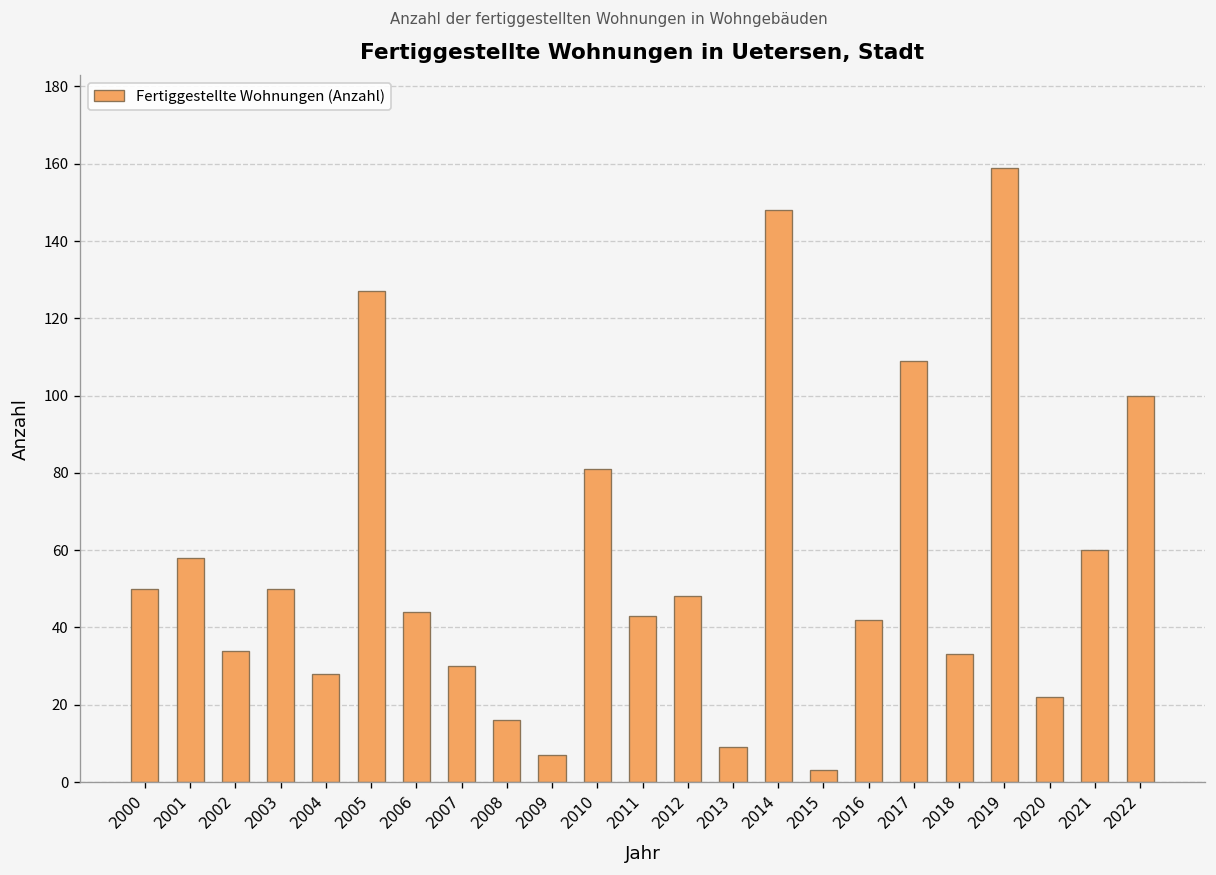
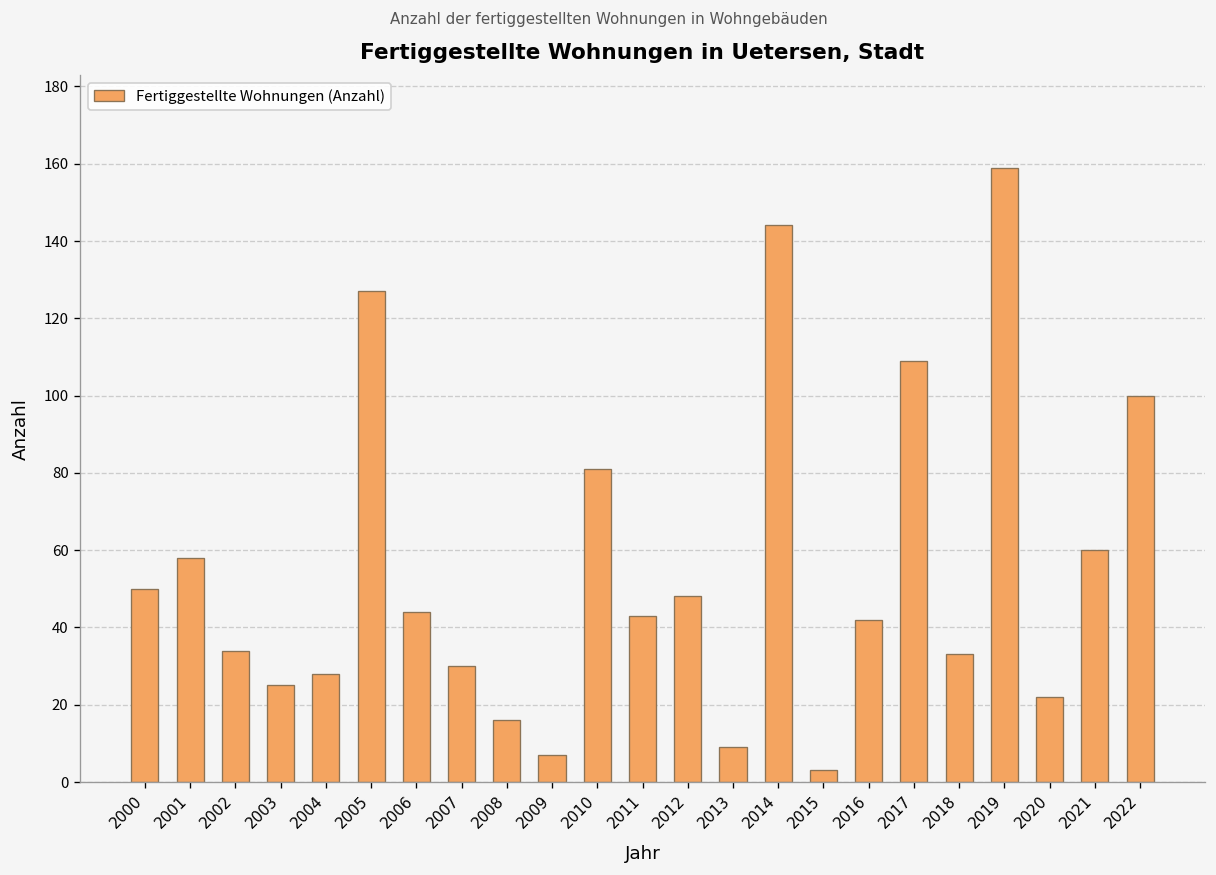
2003: 50 -> 25
2014: 148 -> 144
